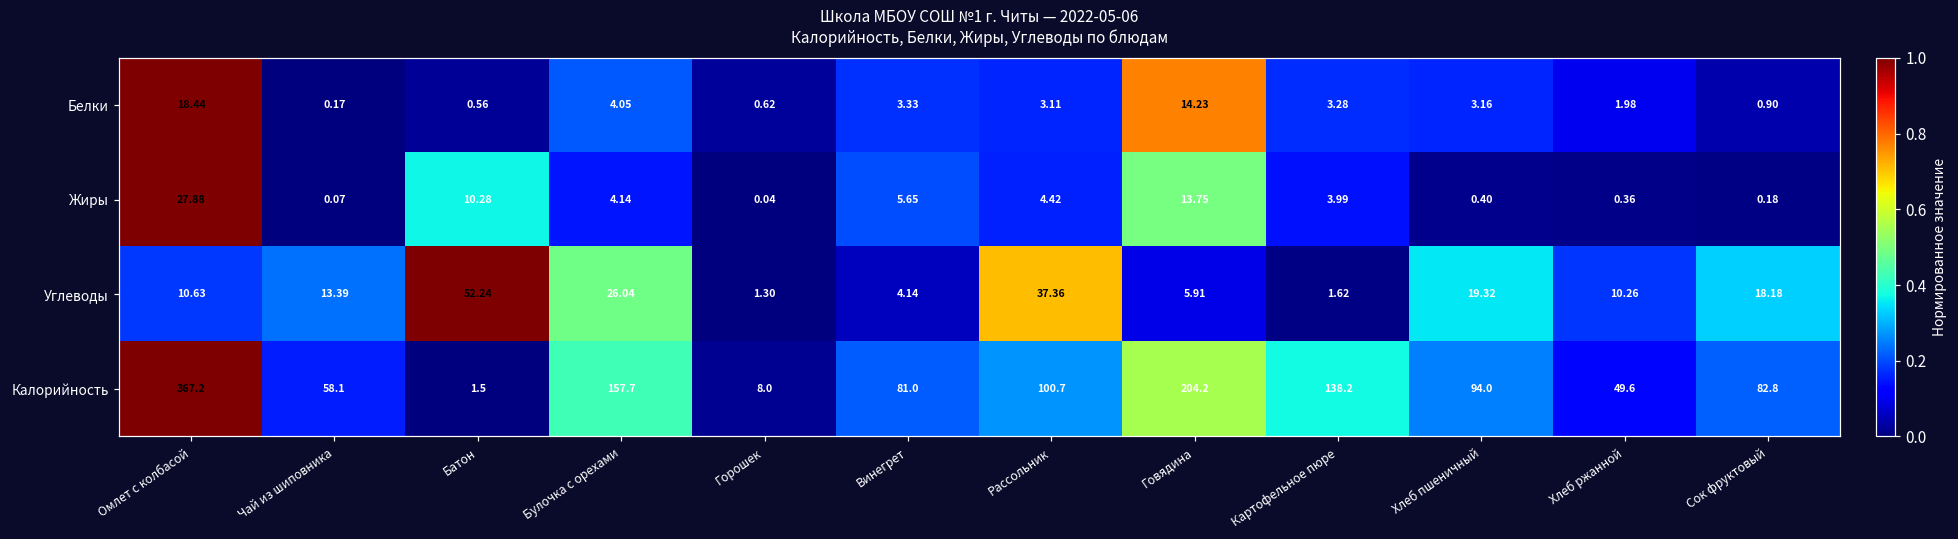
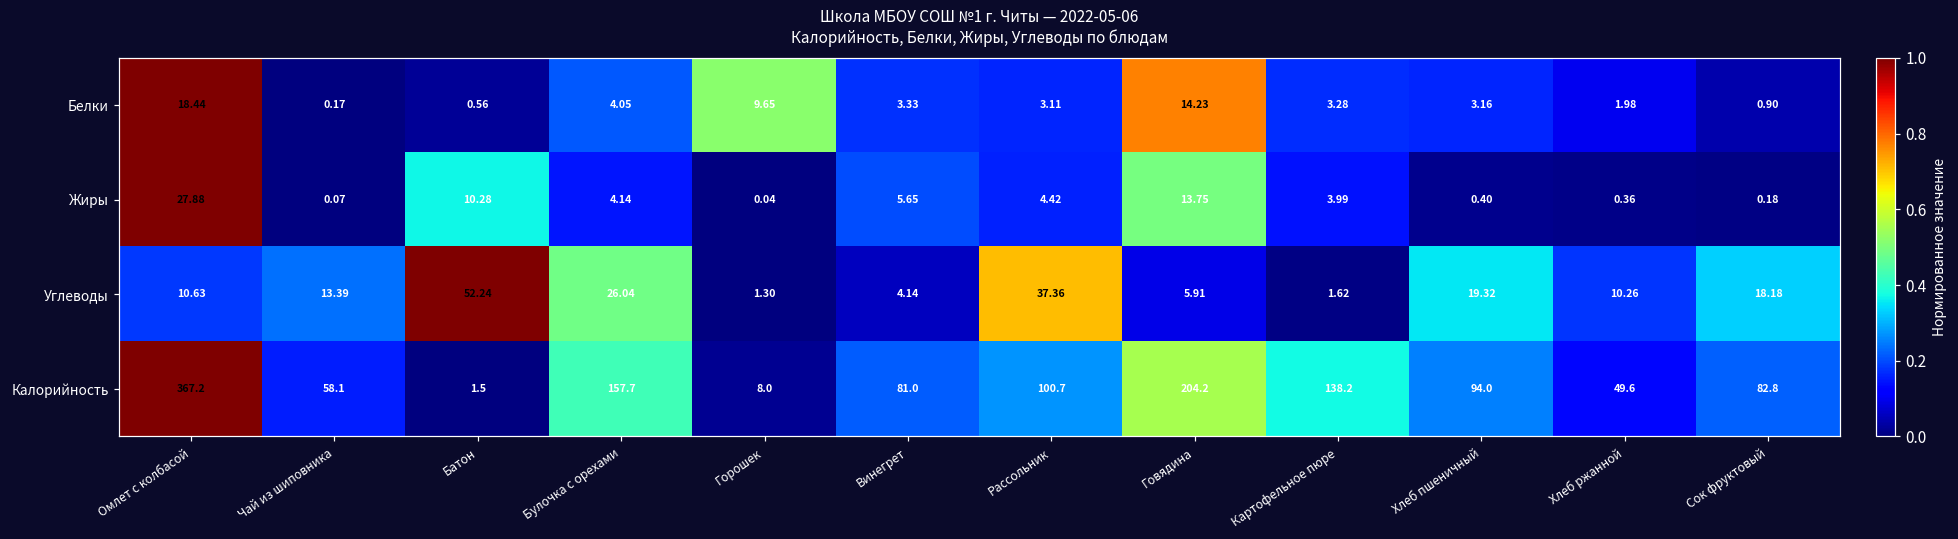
Белки, Горошек: 0.62 -> 9.65
